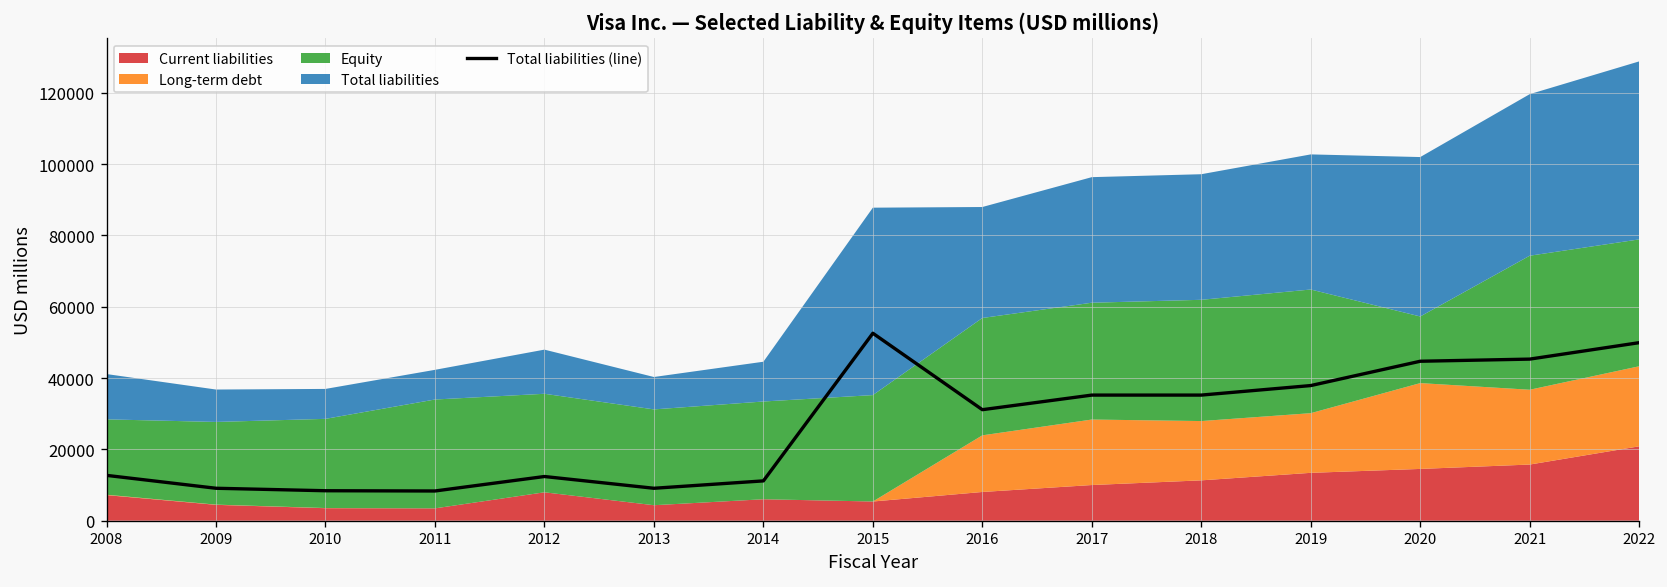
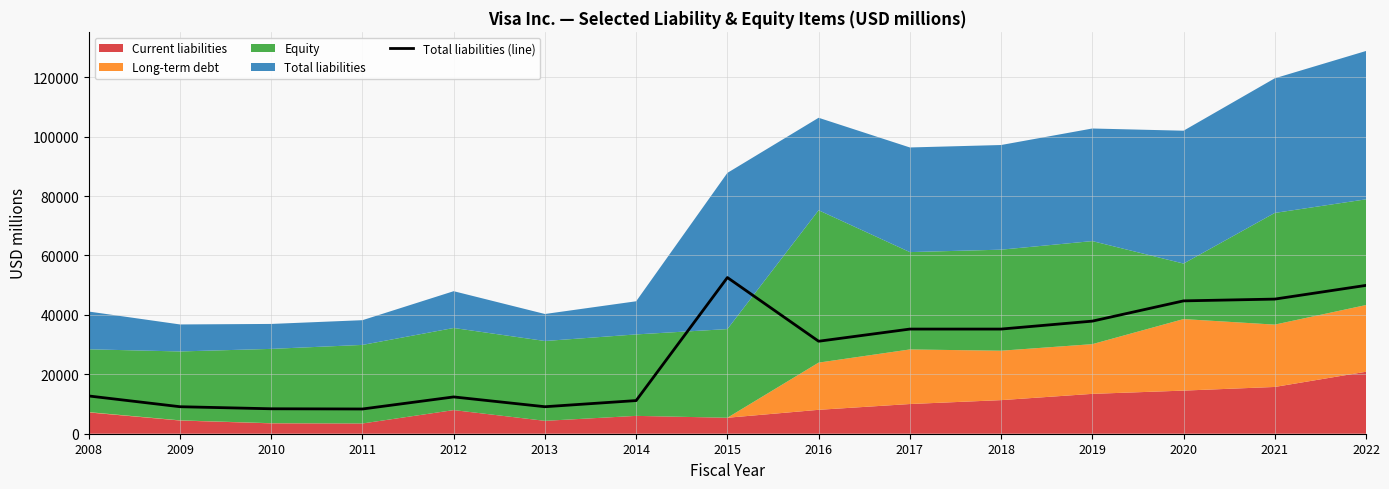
Equity, 2011: 31000 -> 26000
Equity, 2016: 33000 -> 51000
